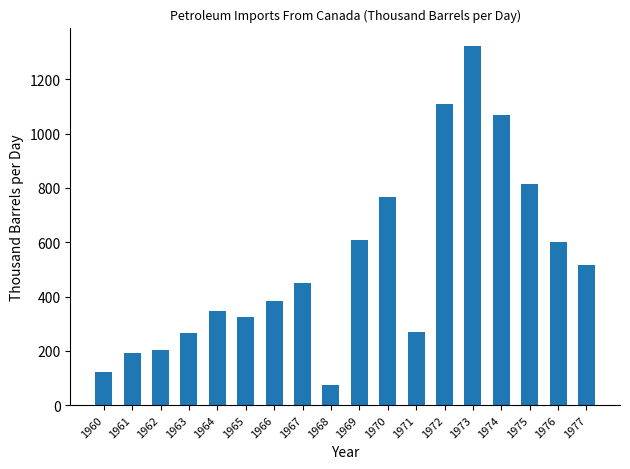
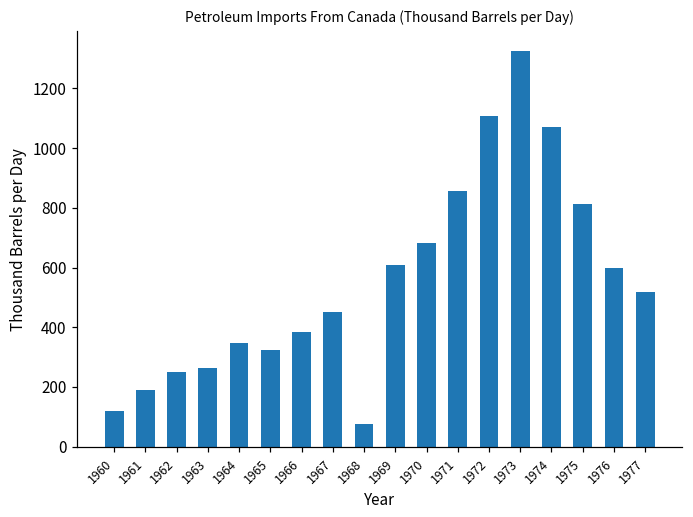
1962: 200 -> 250
1970: 770 -> 680
1971: 270 -> 860
